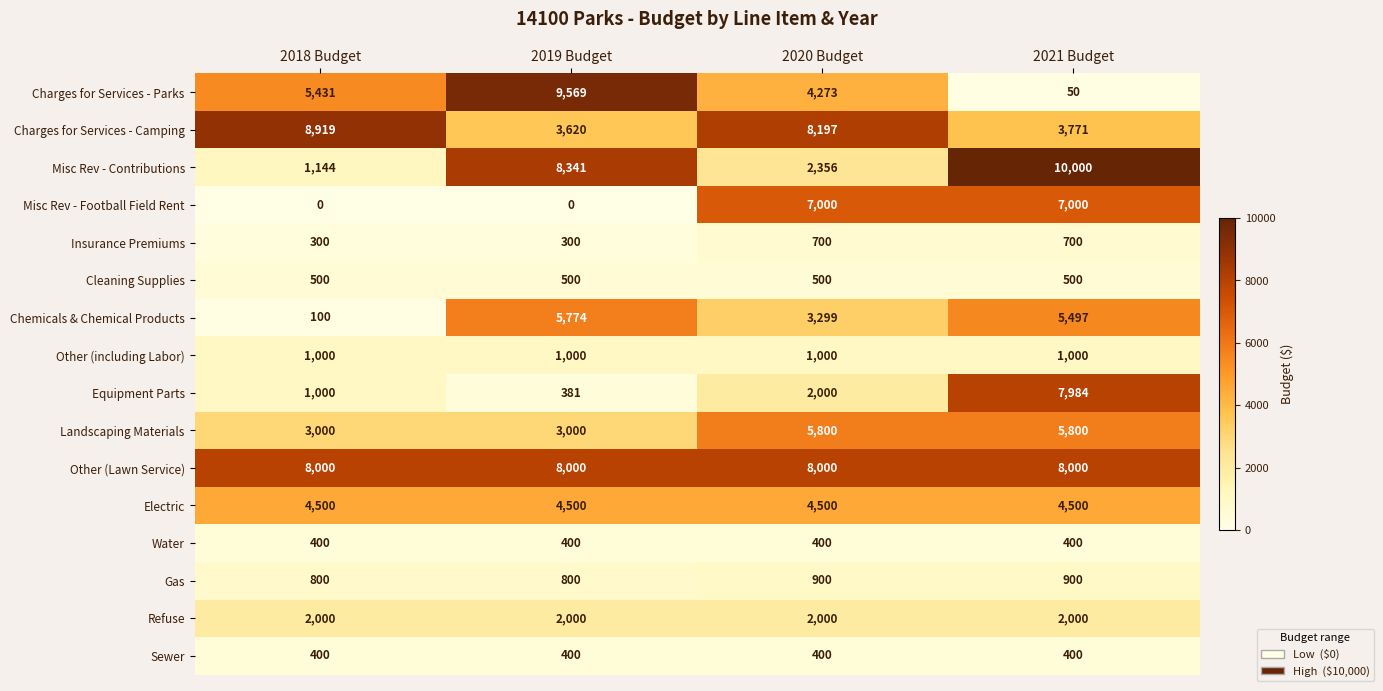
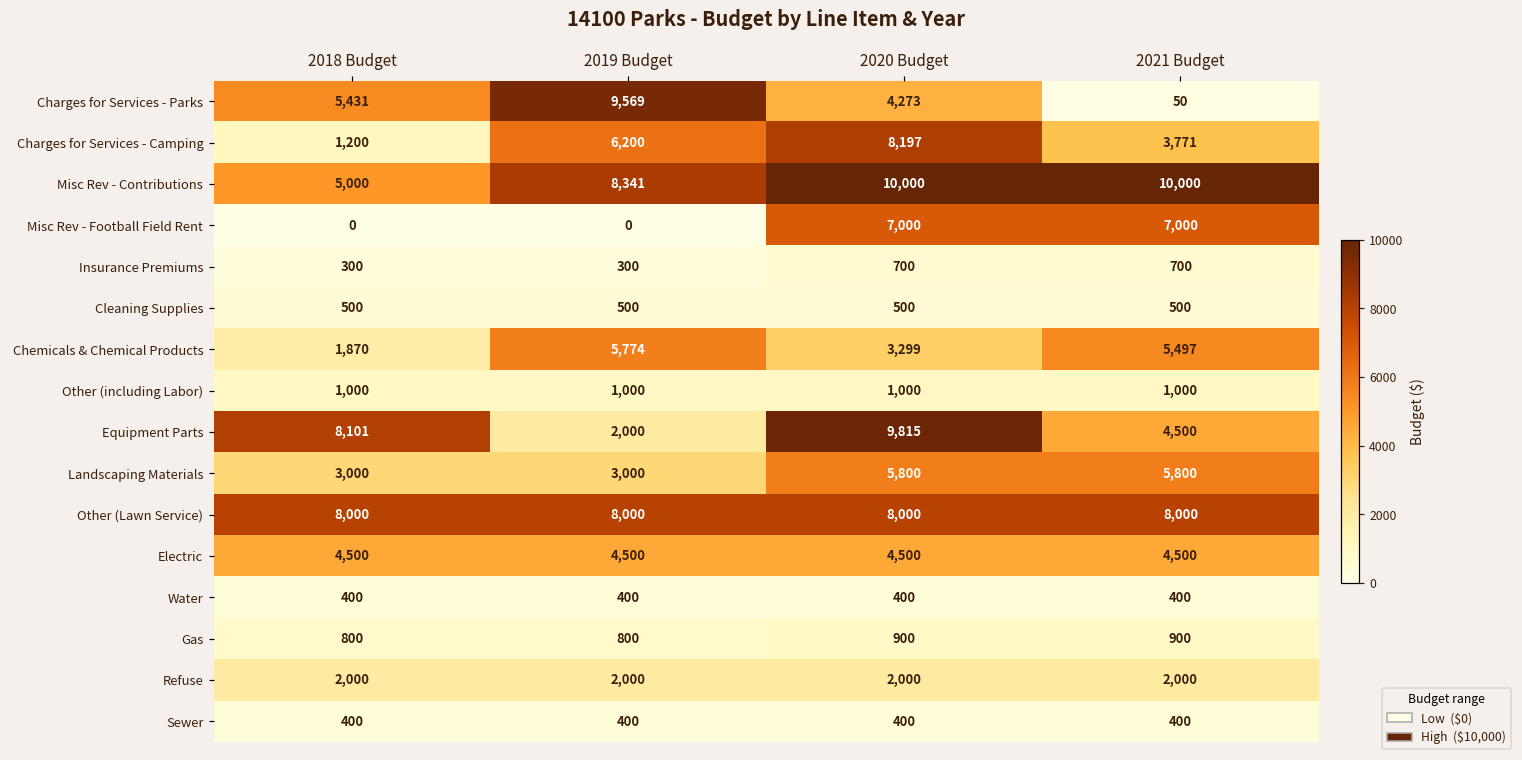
Charges for Services - Camping, 2018 Budget: 8,919 -> 1,200
Charges for Services - Camping, 2019 Budget: 3,620 -> 6,200
Misc Rev - Contributions, 2018 Budget: 1,144 -> 5,000
Misc Rev - Contributions, 2020 Budget: 2,356 -> 10,000
Chemicals & Chemical Products, 2018 Budget: 100 -> 1,870
Equipment Parts, 2018 Budget: 1,000 -> 8,101
Equipment Parts, 2019 Budget: 381 -> 2,000
Equipment Parts, 2020 Budget: 2,000 -> 9,815
Equipment Parts, 2021 Budget: 7,984 -> 4,500
